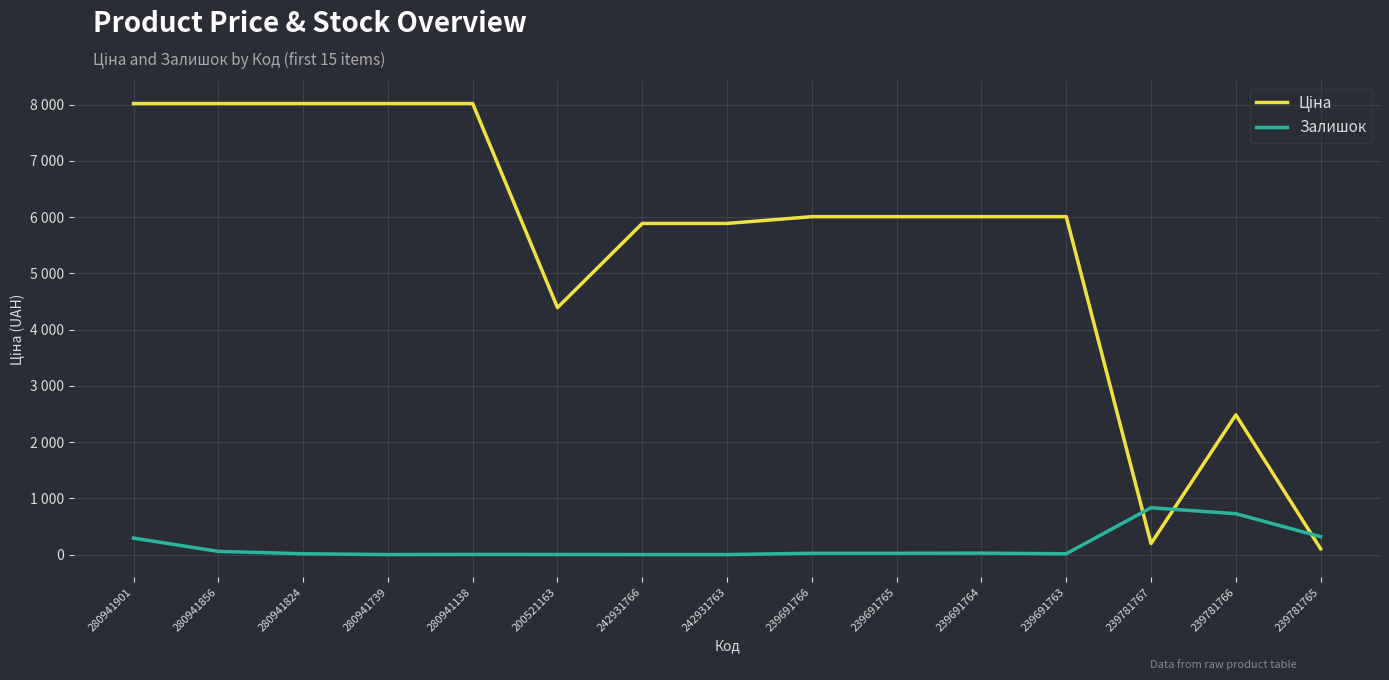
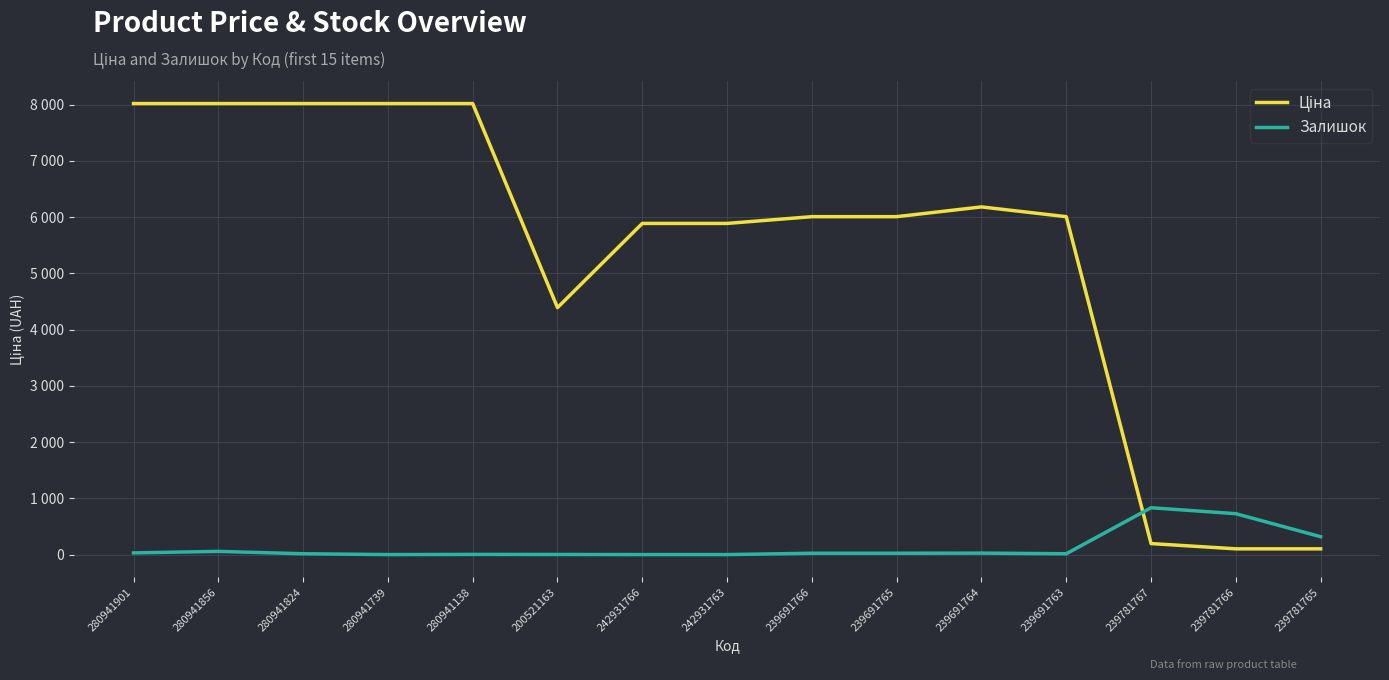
Залишок, 280941901: 300 -> 0
Ціна, 239691764: 6000 -> 6200
Ціна, 239781766: 2500 -> 100
